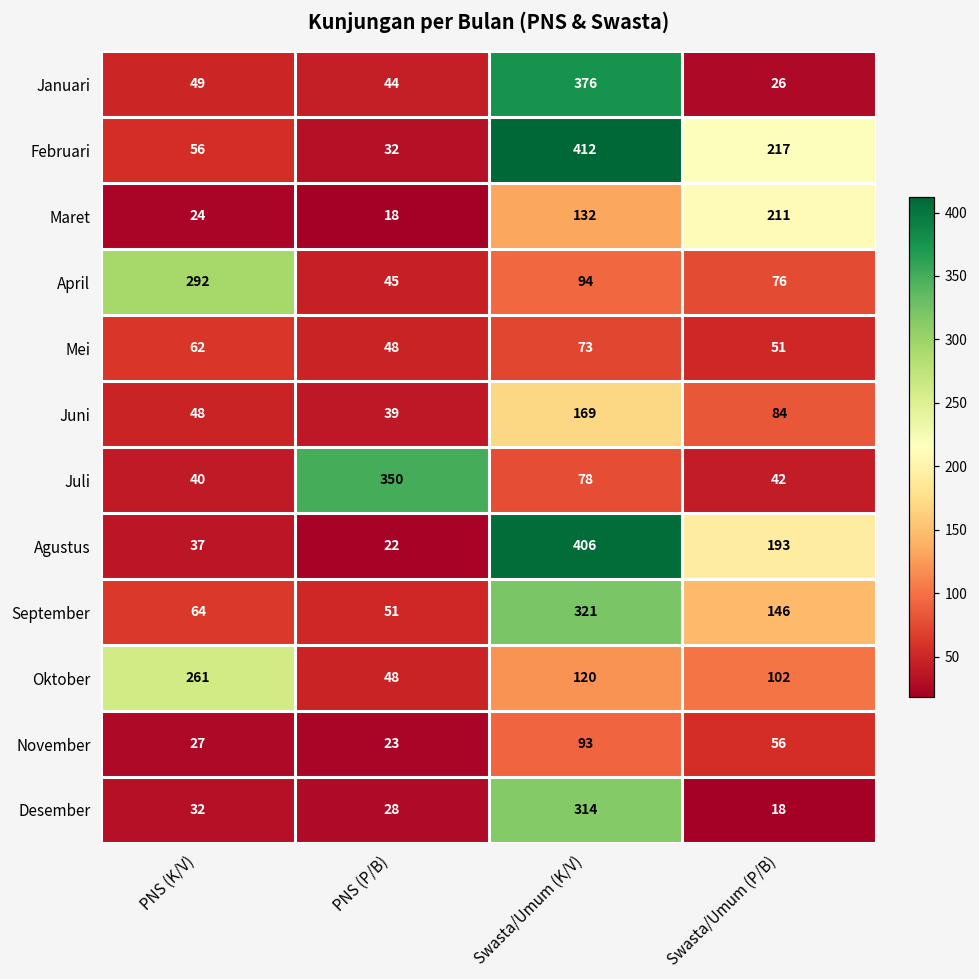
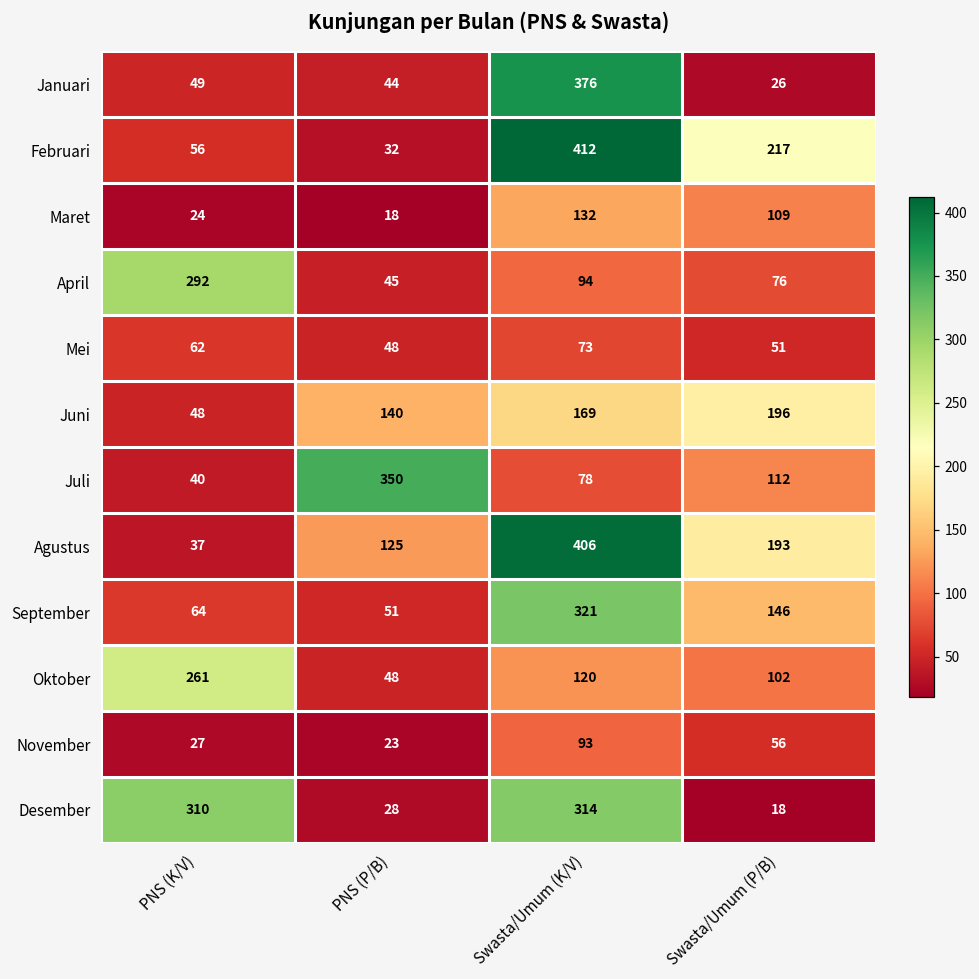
Maret, Swasta/Umum (P/B): 211 -> 109
Juni, PNS (P/B): 39 -> 140
Juni, Swasta/Umum (P/B): 84 -> 196
Juli, Swasta/Umum (P/B): 42 -> 112
Agustus, PNS (P/B): 22 -> 125
Desember, PNS (K/V): 32 -> 310
